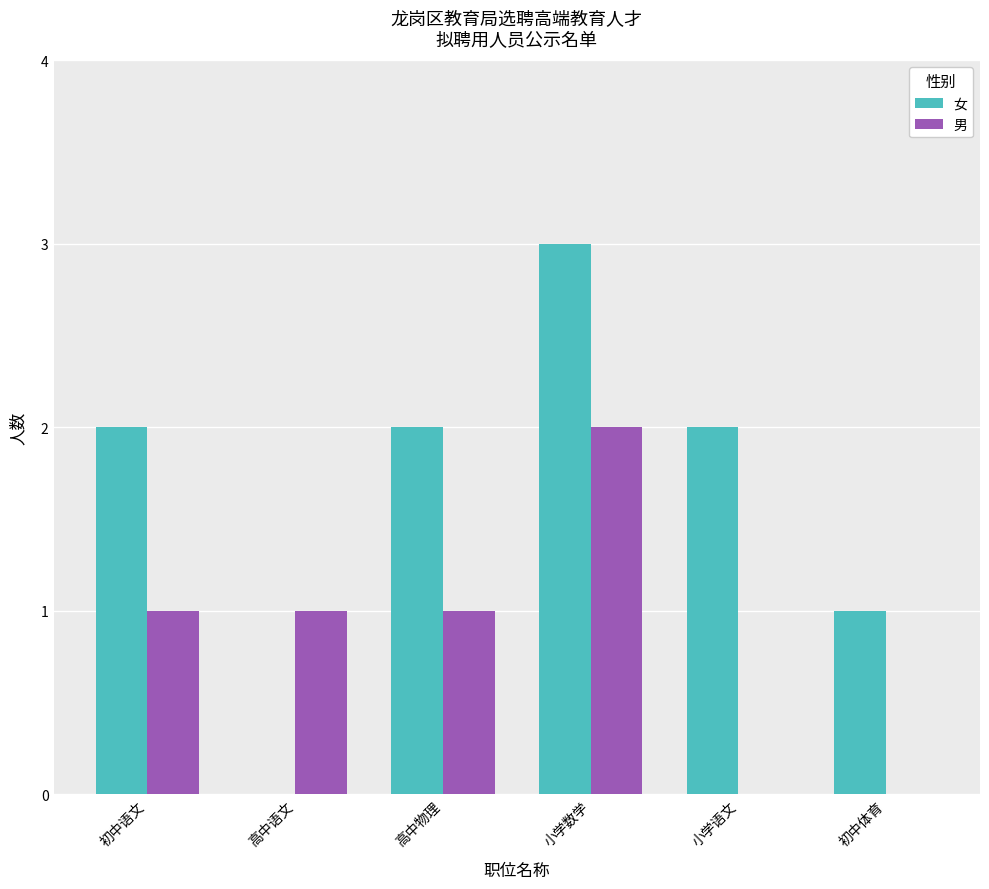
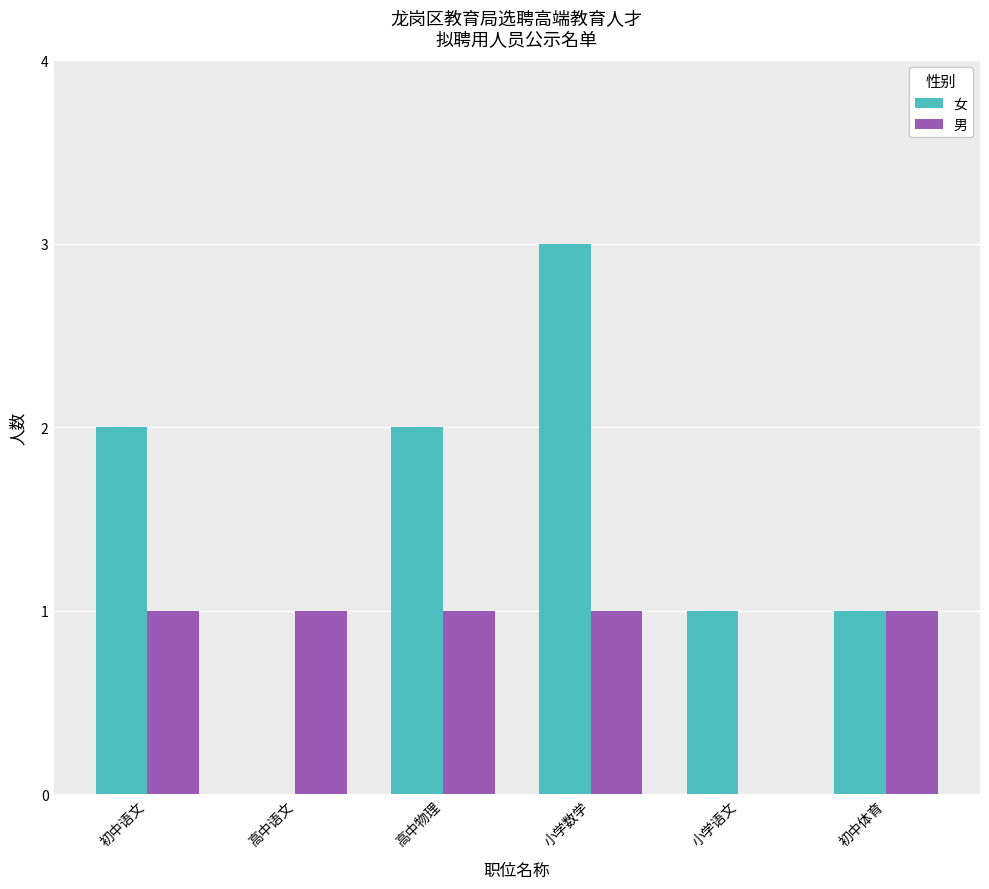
男, 小学数学: 2 -> 1
女, 小学语文: 2 -> 1
男, 初中体育: 0 -> 1
